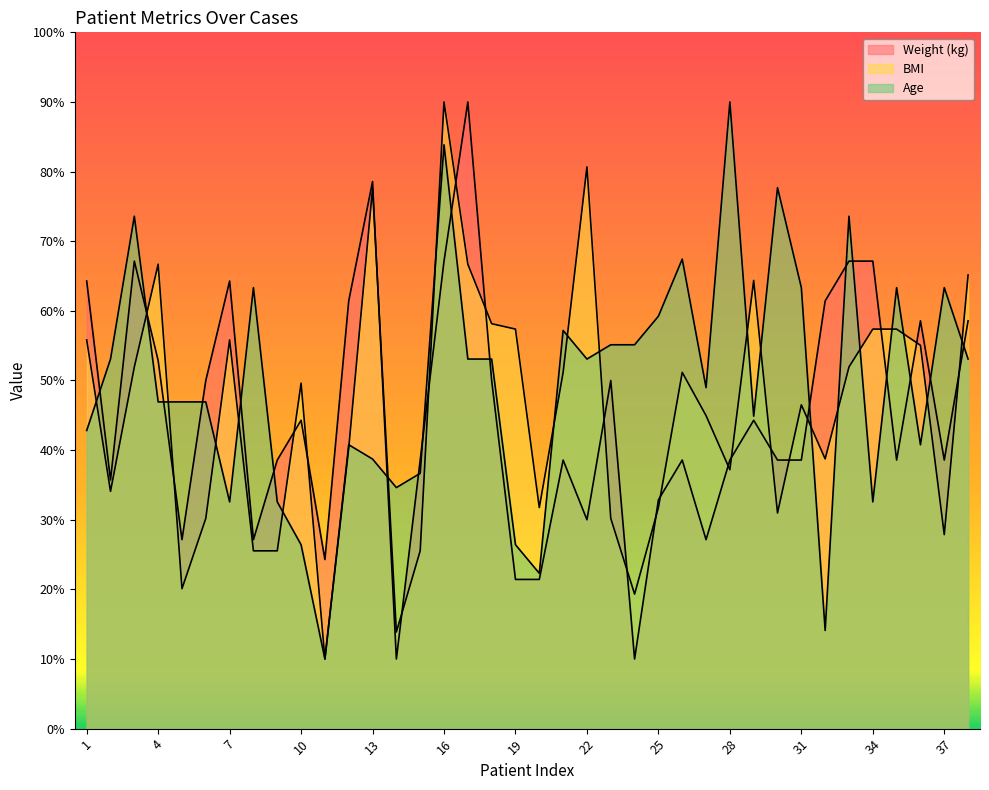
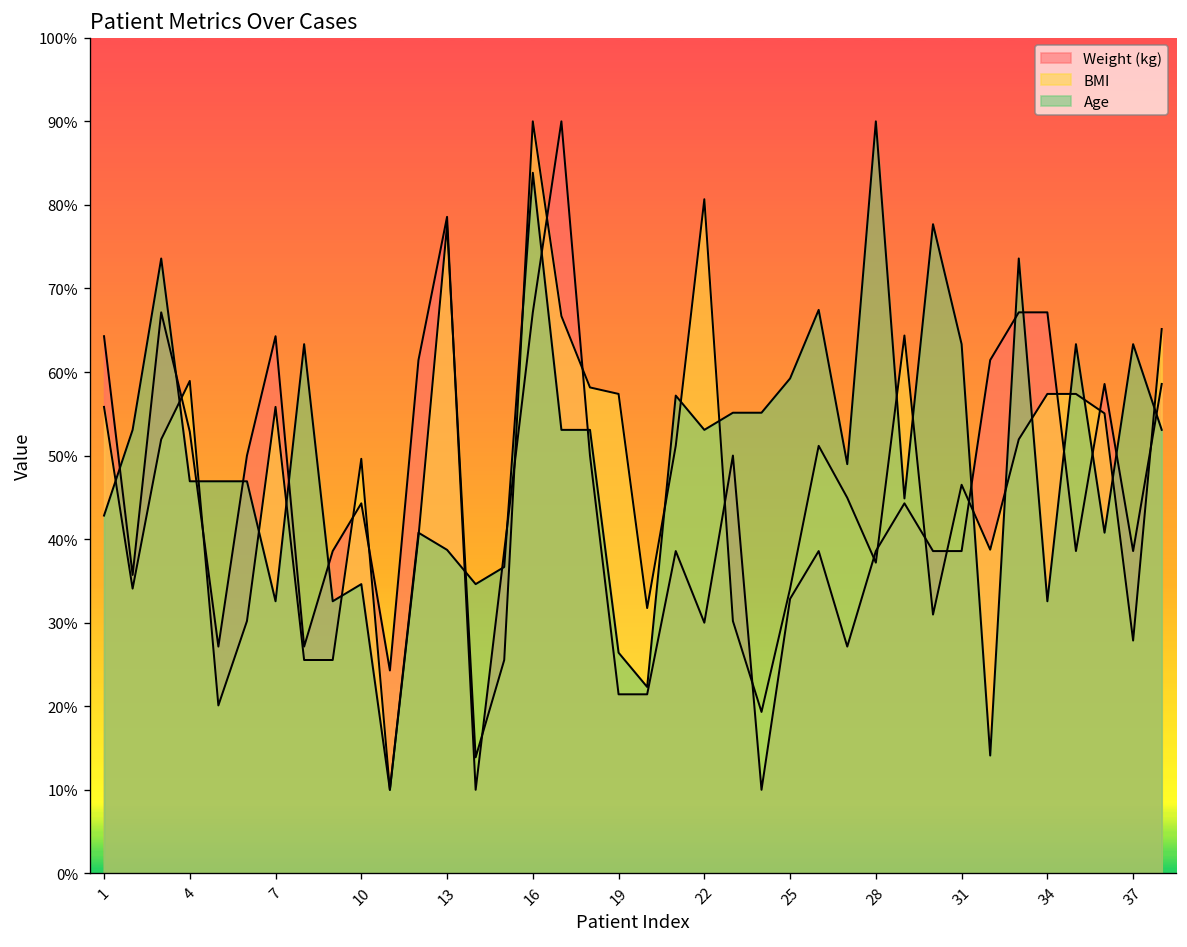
BMI, 4: 67% -> 59%
Age, 10: 26% -> 35%
BMI, 25: 32% -> 34%
